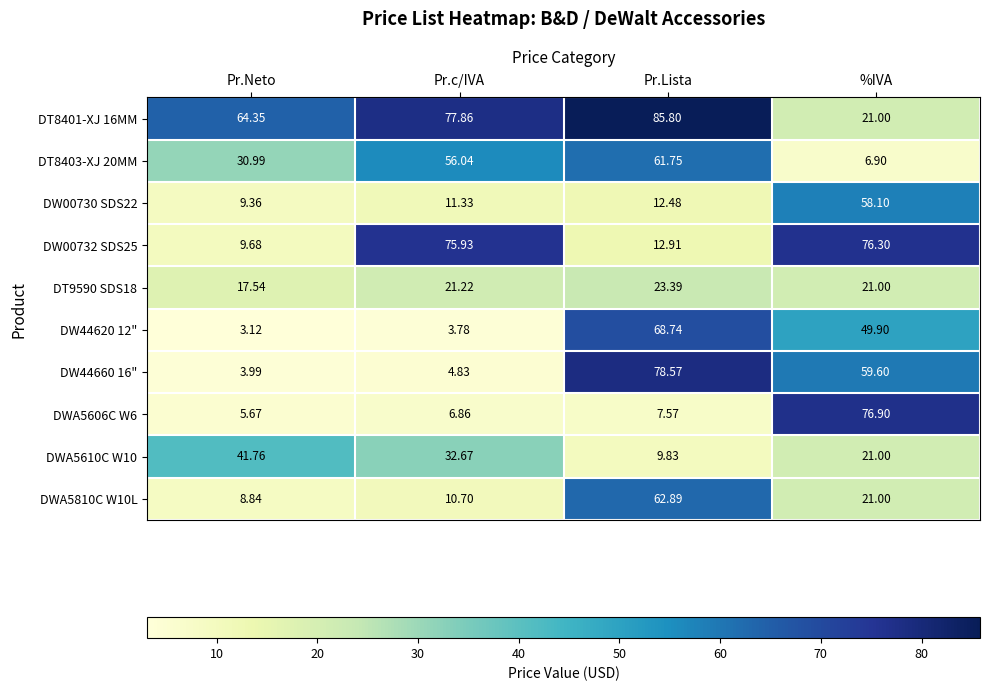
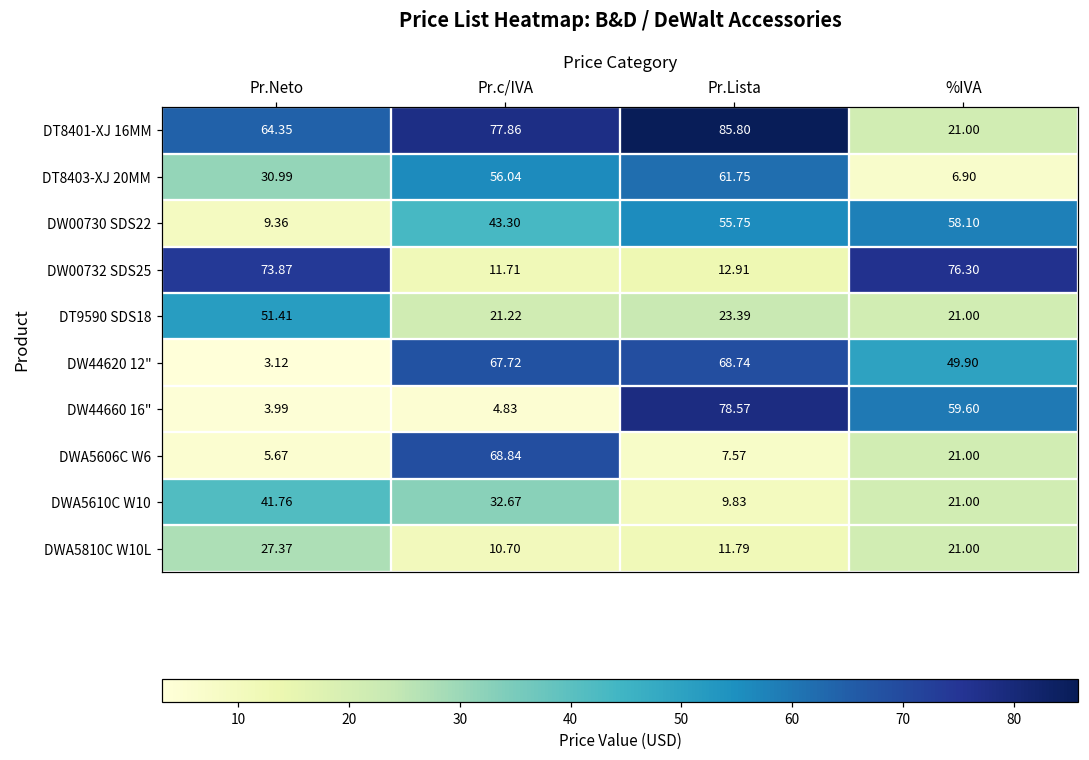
DW00730 SDS22, Pr.c/IVA: 11.33 -> 43.30
DW00730 SDS22, Pr.Lista: 12.48 -> 55.75
DW00732 SDS25, Pr.Neto: 9.68 -> 73.87
DW00732 SDS25, Pr.c/IVA: 75.93 -> 11.71
DT9590 SDS18, Pr.Neto: 17.54 -> 51.41
DW44620 12", Pr.c/IVA: 3.78 -> 67.72
DWA5606C W6, Pr.c/IVA: 6.86 -> 68.84
DWA5606C W6, %IVA: 76.90 -> 21.00
DWA5810C W10L, Pr.Neto: 8.84 -> 27.37
DWA5810C W10L, Pr.Lista: 62.89 -> 11.79
